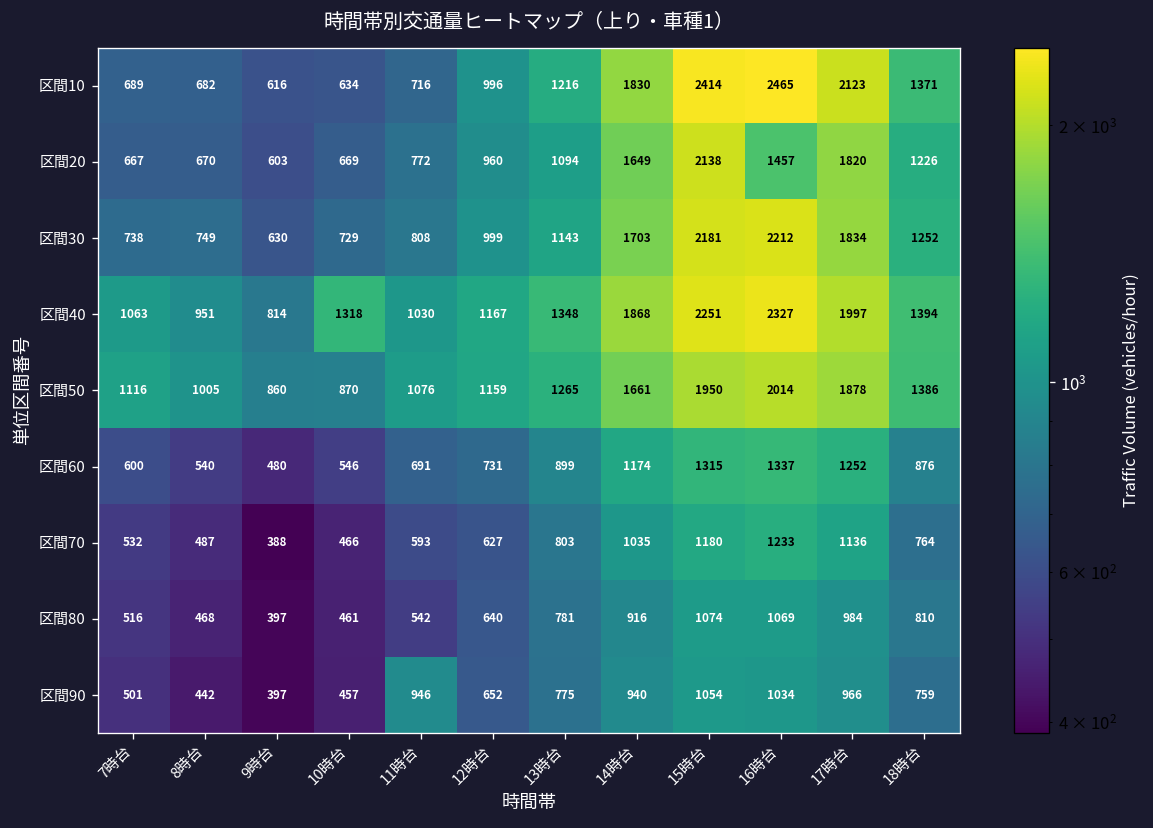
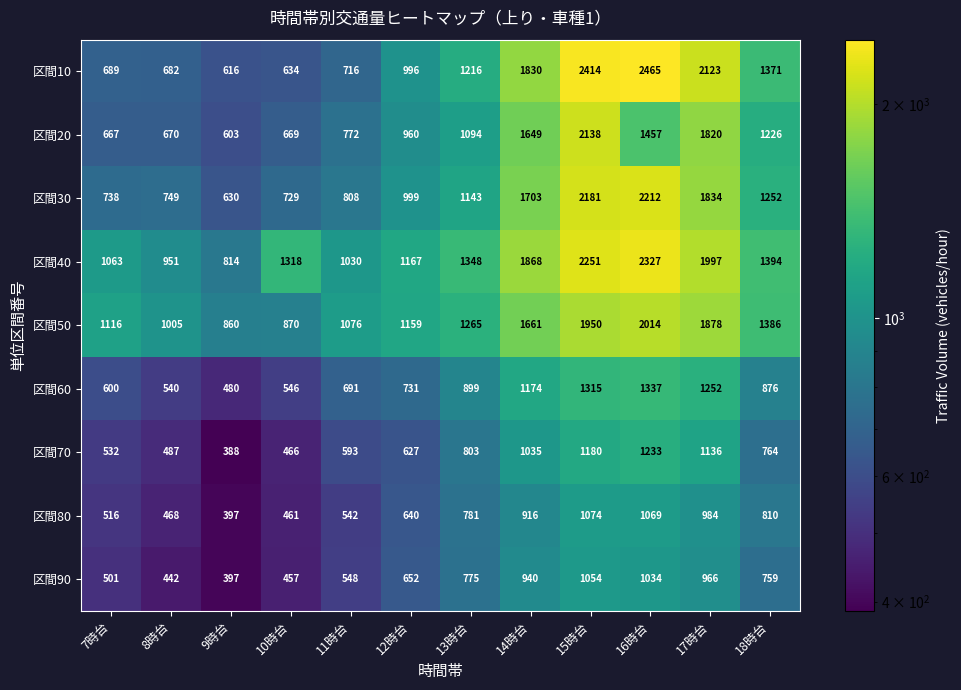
区間90, 11時台: 946 -> 548
